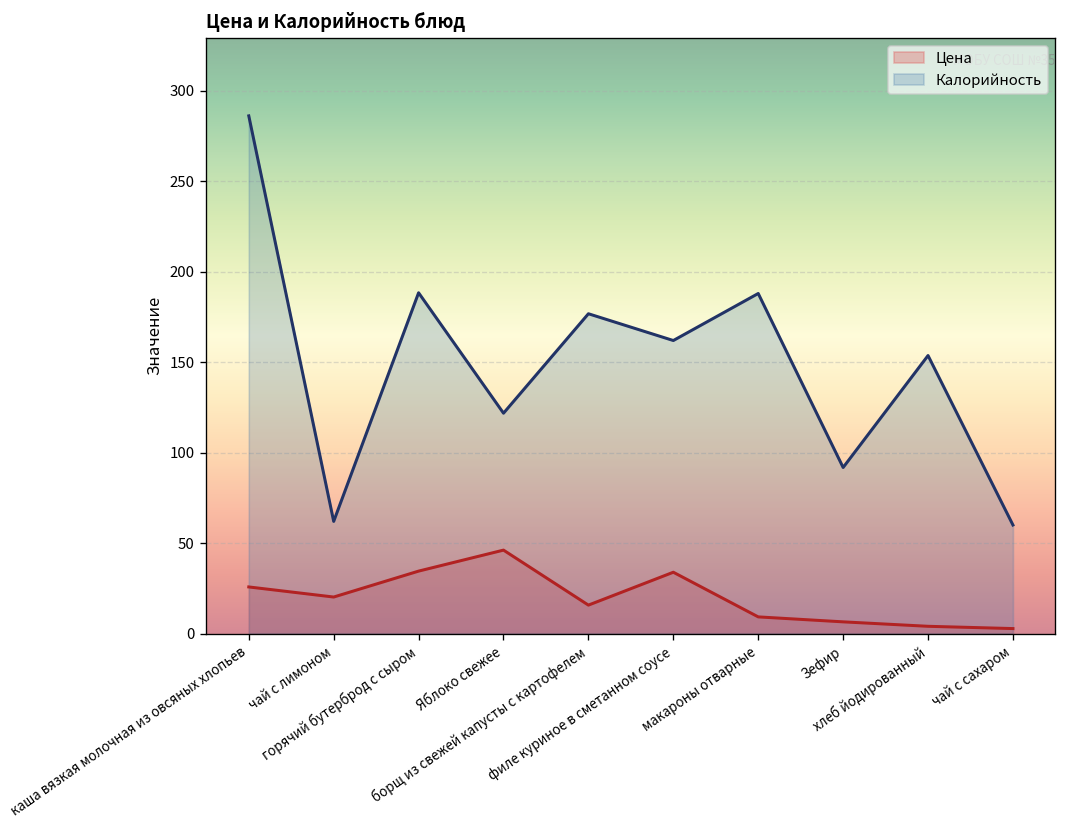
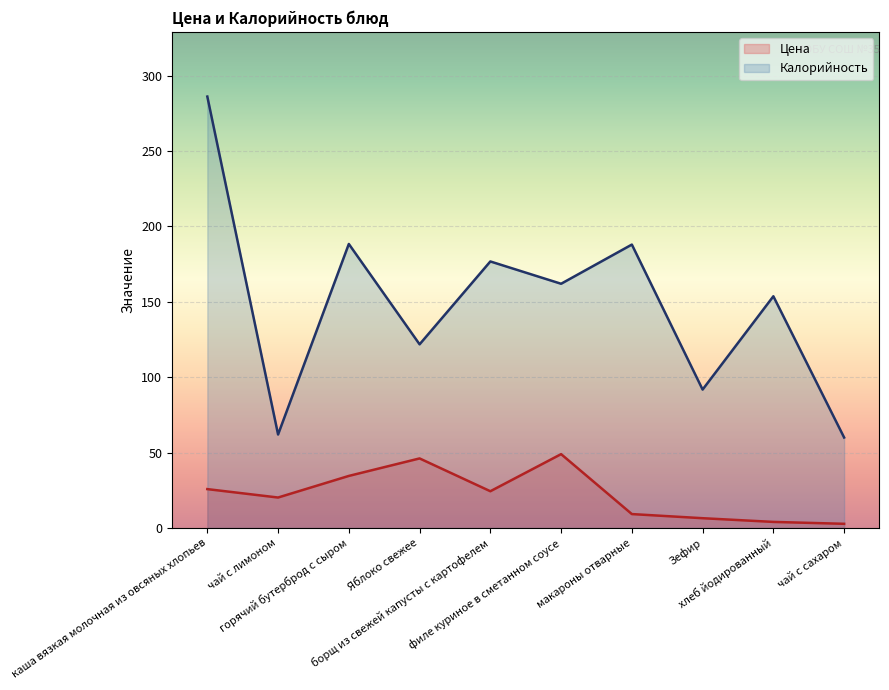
Цена, борщ из свежей капусты с картофелем: 16 -> 24
Цена, филе куриное в сметанном соусе: 34 -> 49
